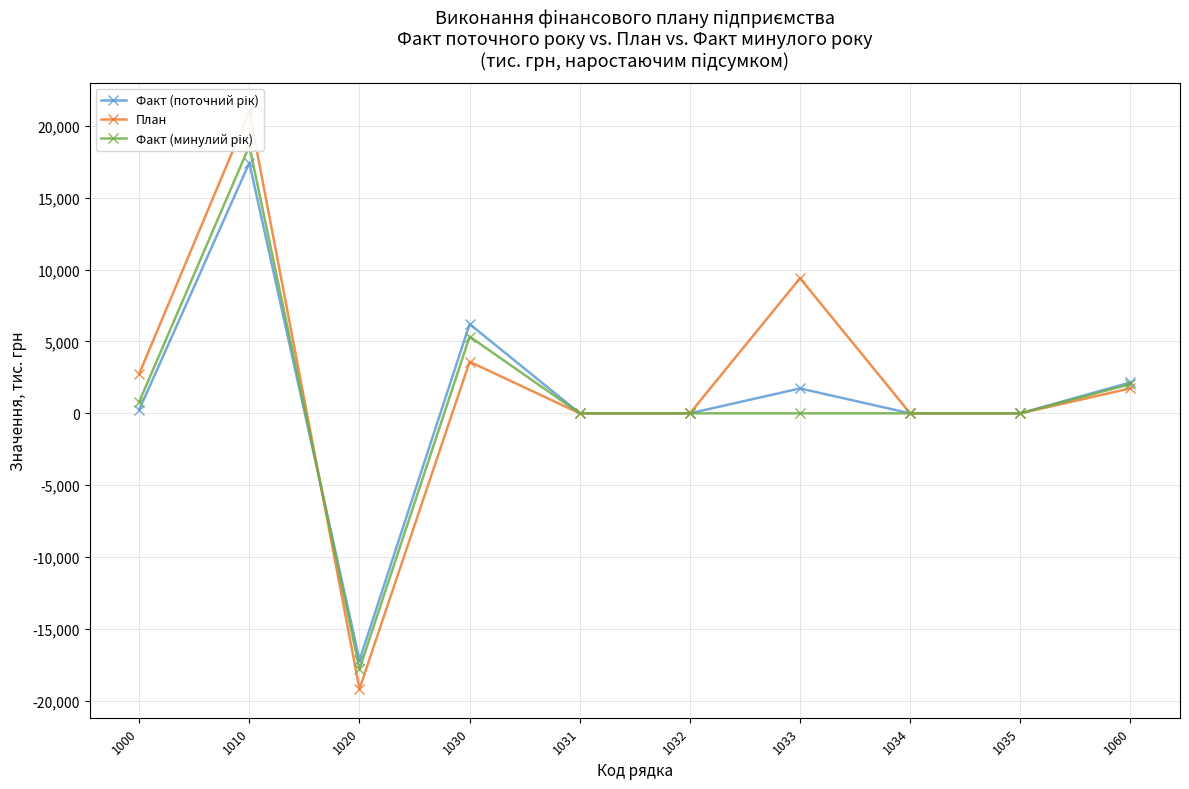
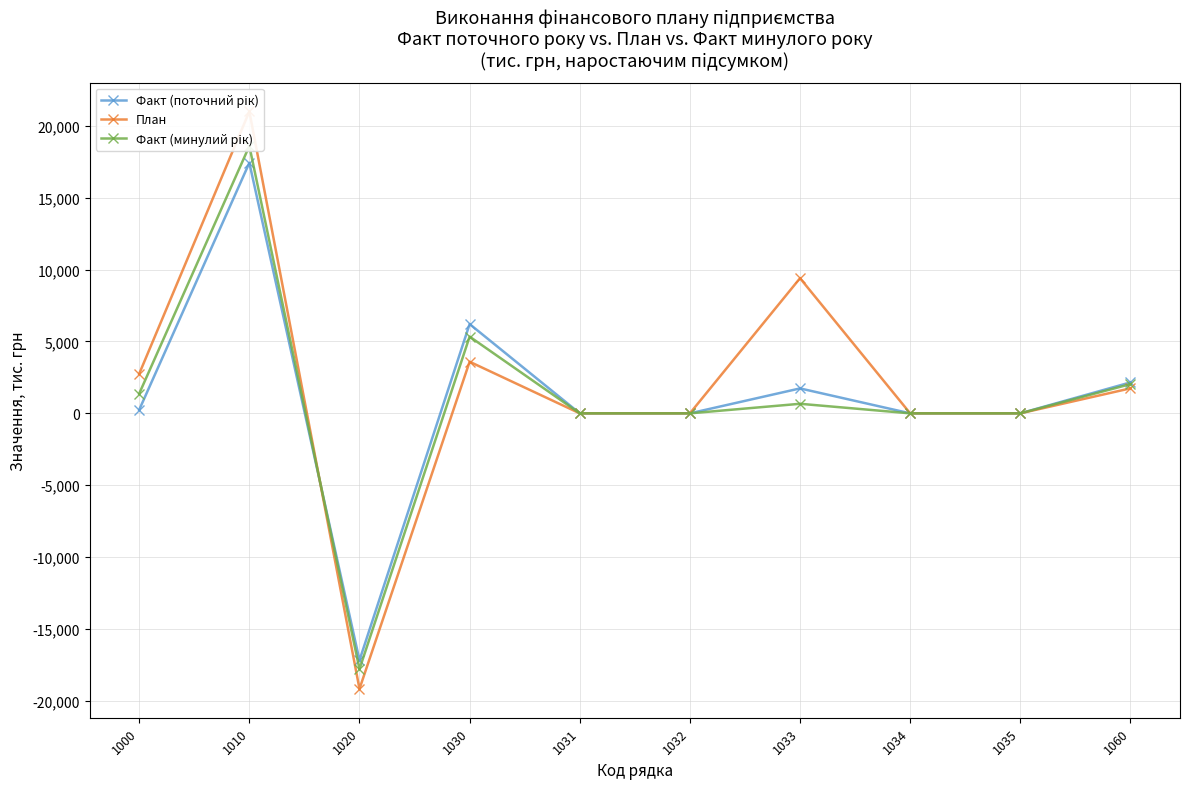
Факт (минулий рік), 1000: 800 -> 1,400
Факт (минулий рік), 1033: 0 -> 700
